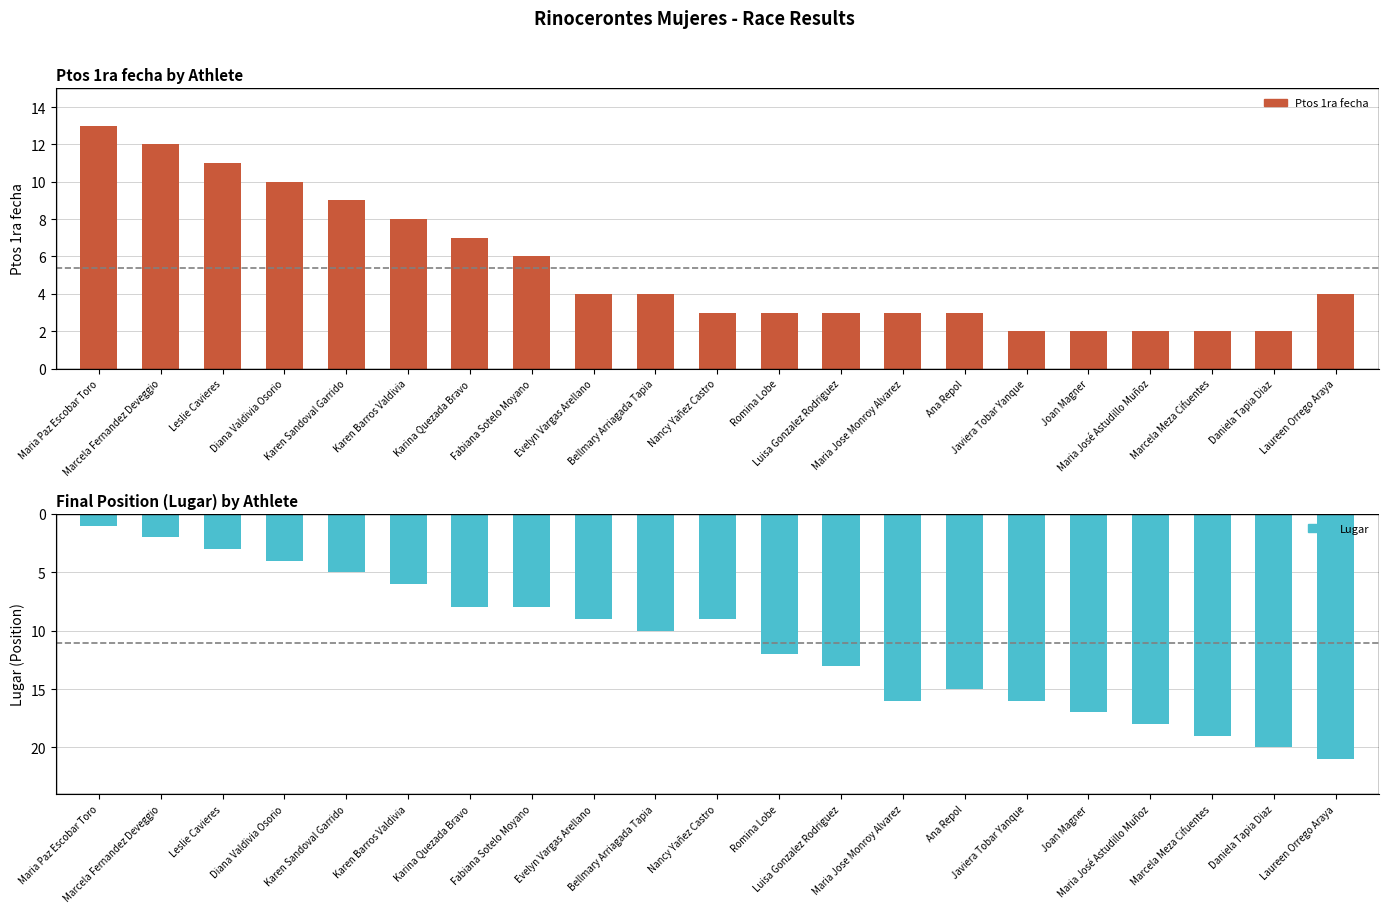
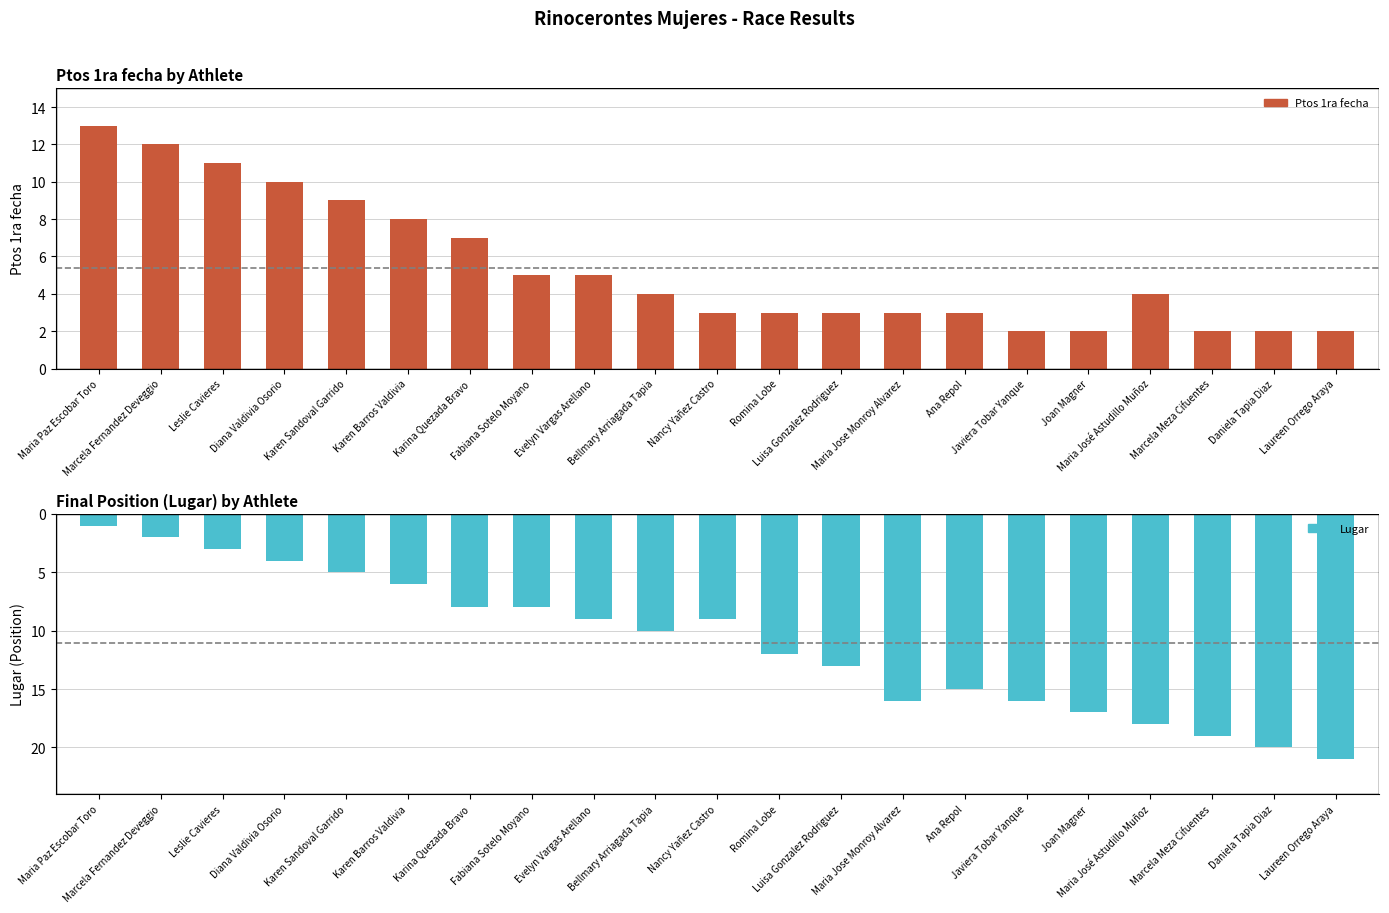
Ptos 1ra fecha by Athlete, Fabiana Sotelo Moyano: 6 -> 5
Ptos 1ra fecha by Athlete, Evelyn Vargas Arellano: 4 -> 5
Ptos 1ra fecha by Athlete, Maria José Astudillo Muñoz: 2 -> 4
Ptos 1ra fecha by Athlete, Laureen Orrego Araya: 4 -> 2
